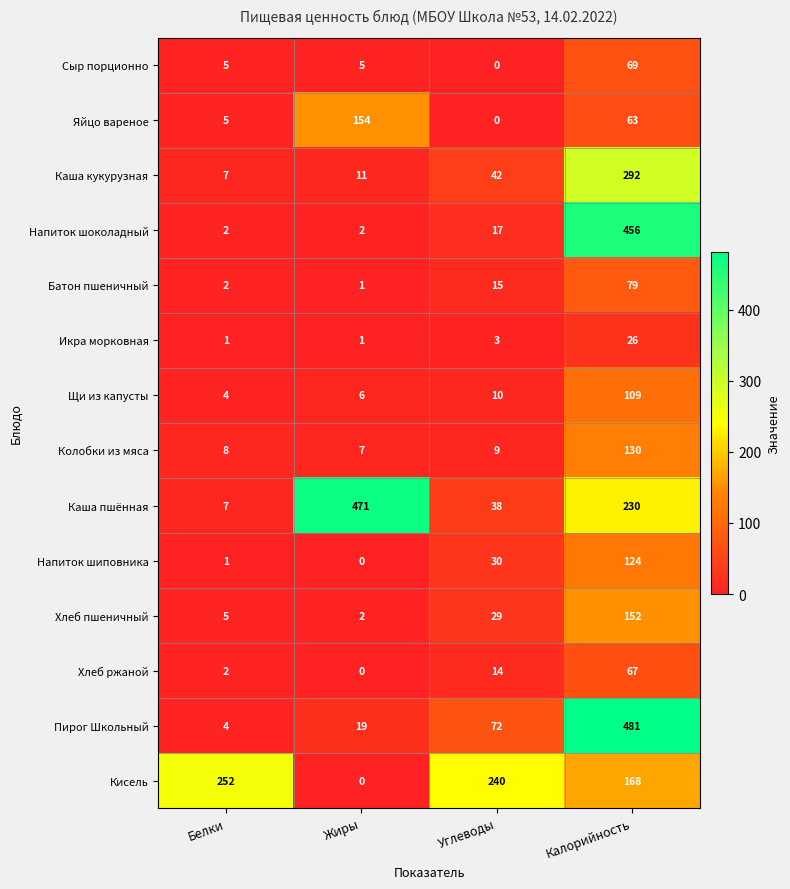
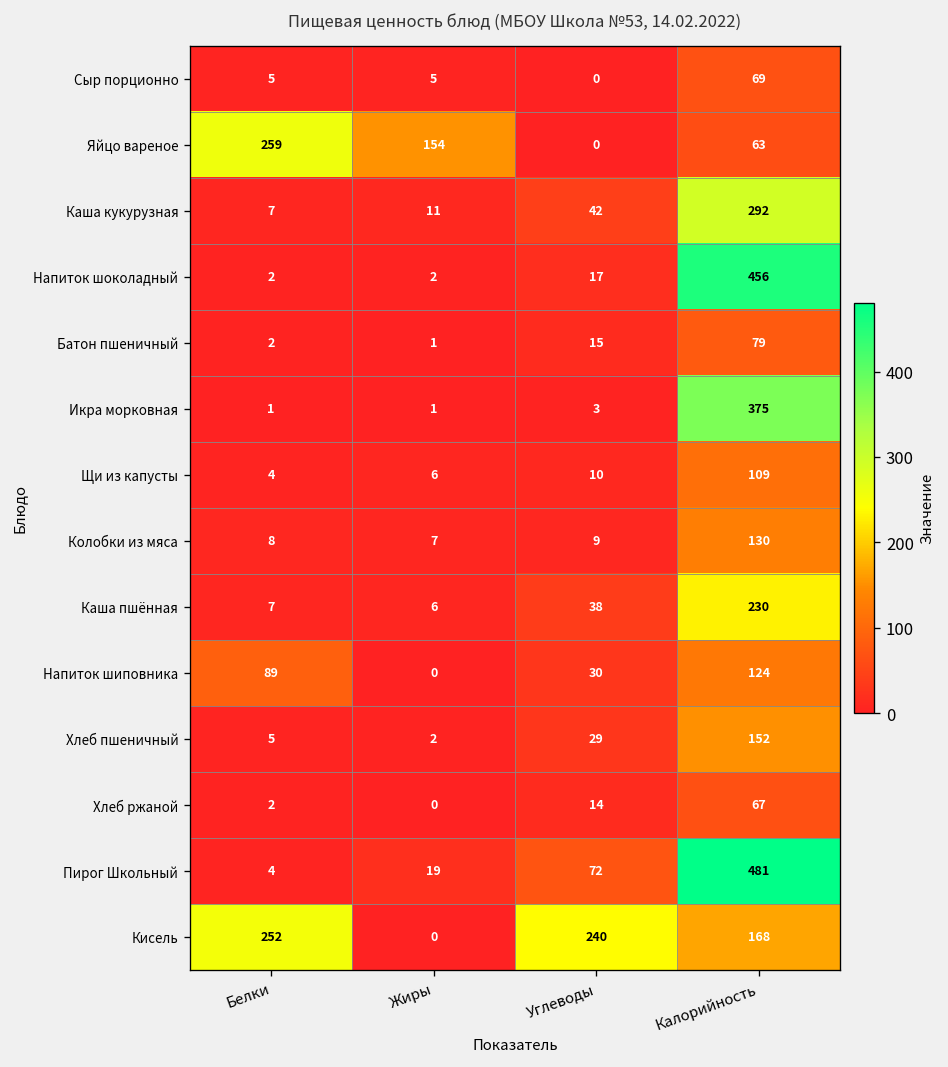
Яйцо вареное, Белки: 5 -> 259
Икра морковная, Калорийность: 26 -> 375
Каша пшённая, Жиры: 471 -> 6
Напиток шиповника, Белки: 1 -> 89
